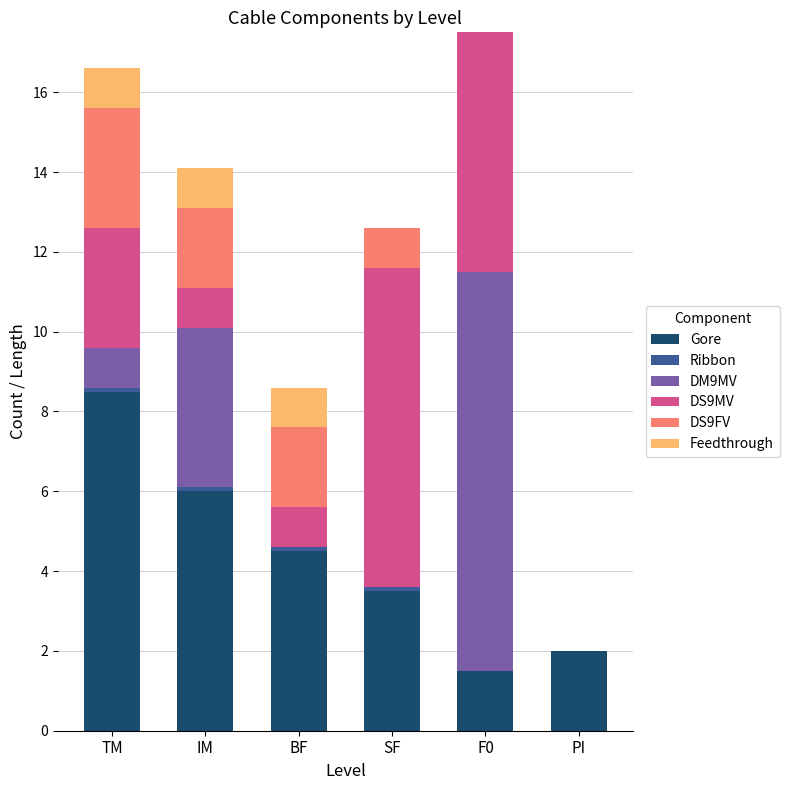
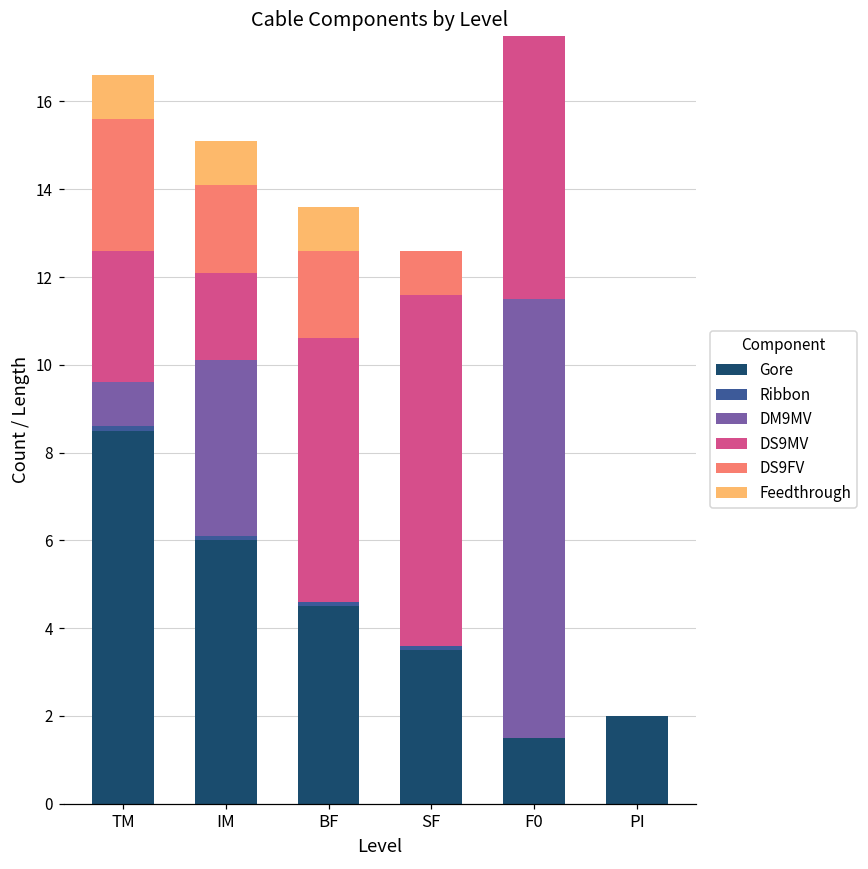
DS9MV, IM: 1 -> 2
DS9MV, BF: 1 -> 6
